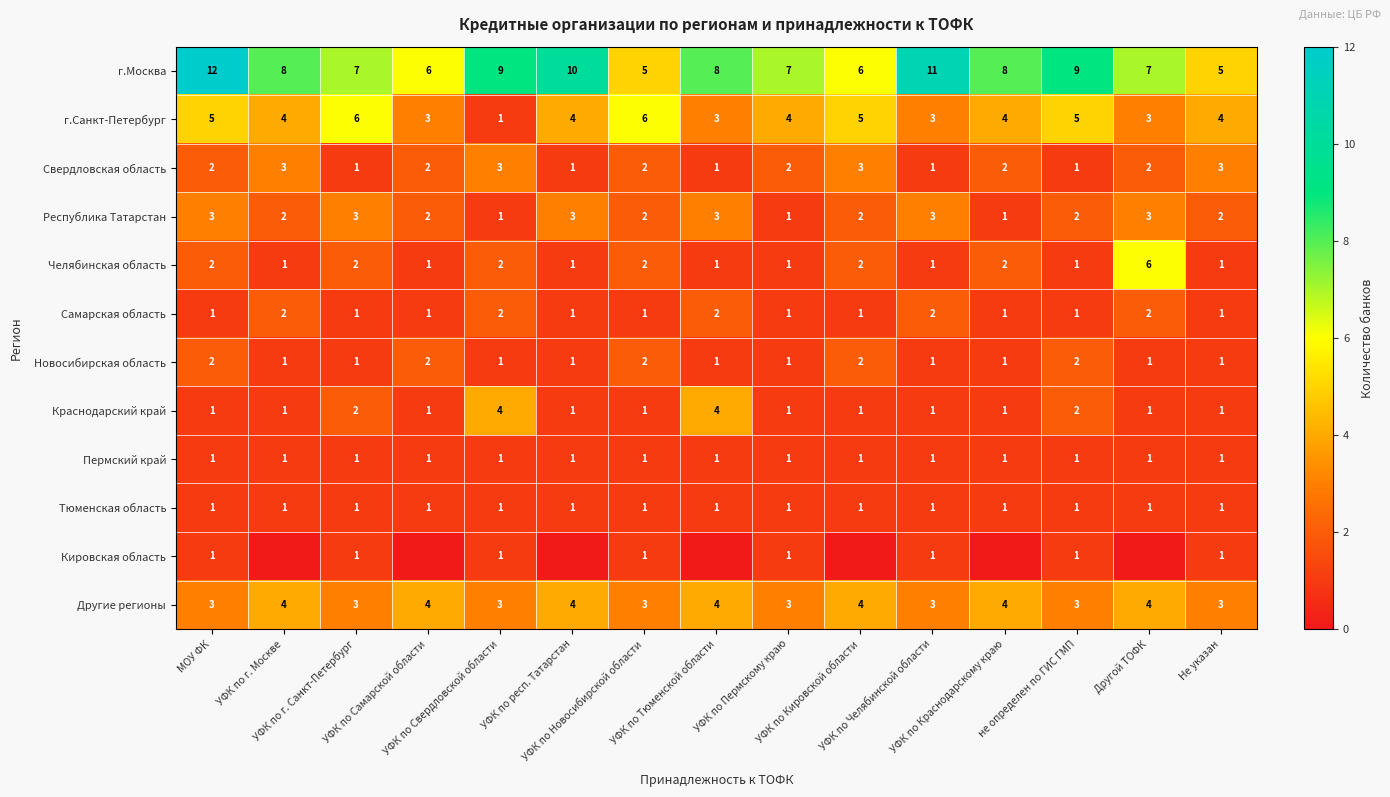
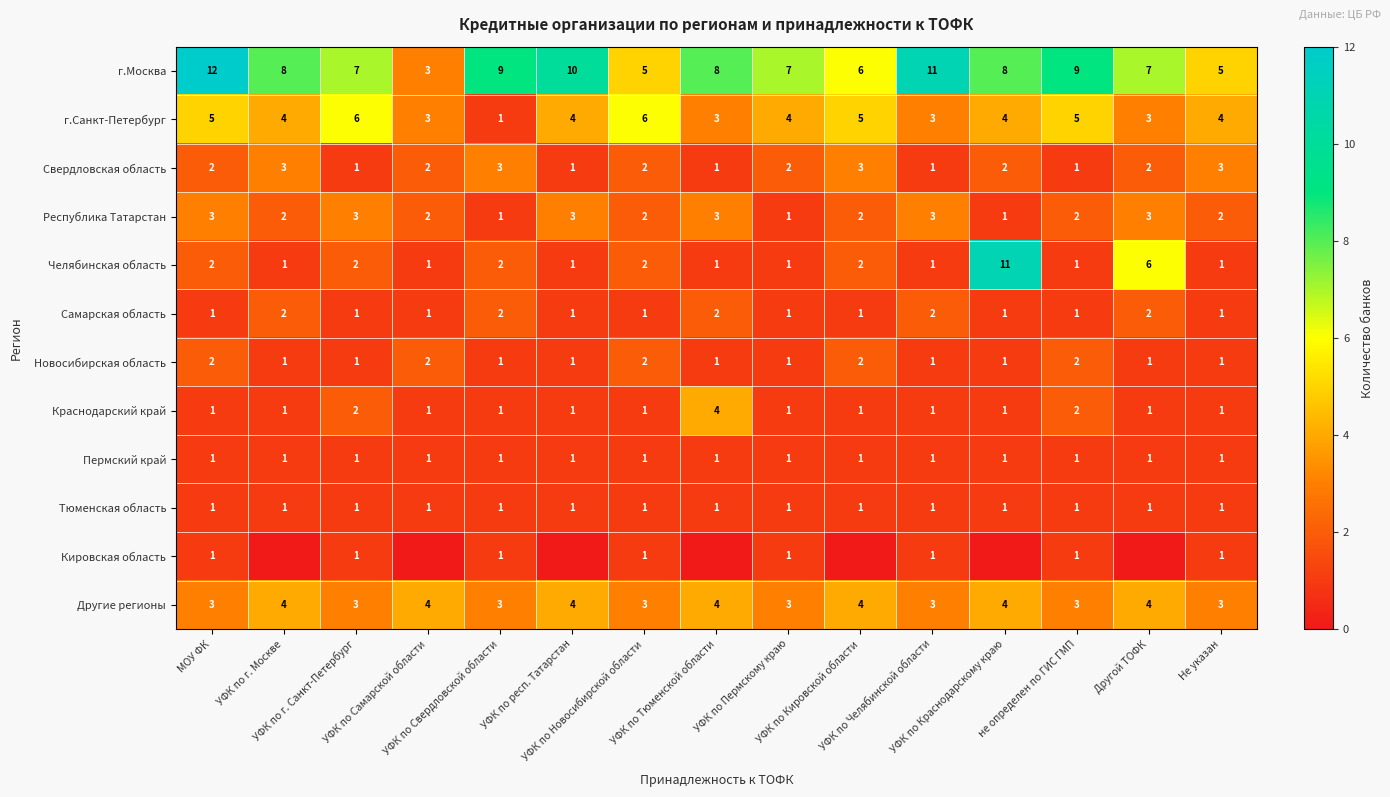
г.Москва, УФК по Самарской области: 6 -> 3
Челябинская область, УФК по Краснодарскому краю: 2 -> 11
Краснодарский край, УФК по Свердловской области: 4 -> 1
